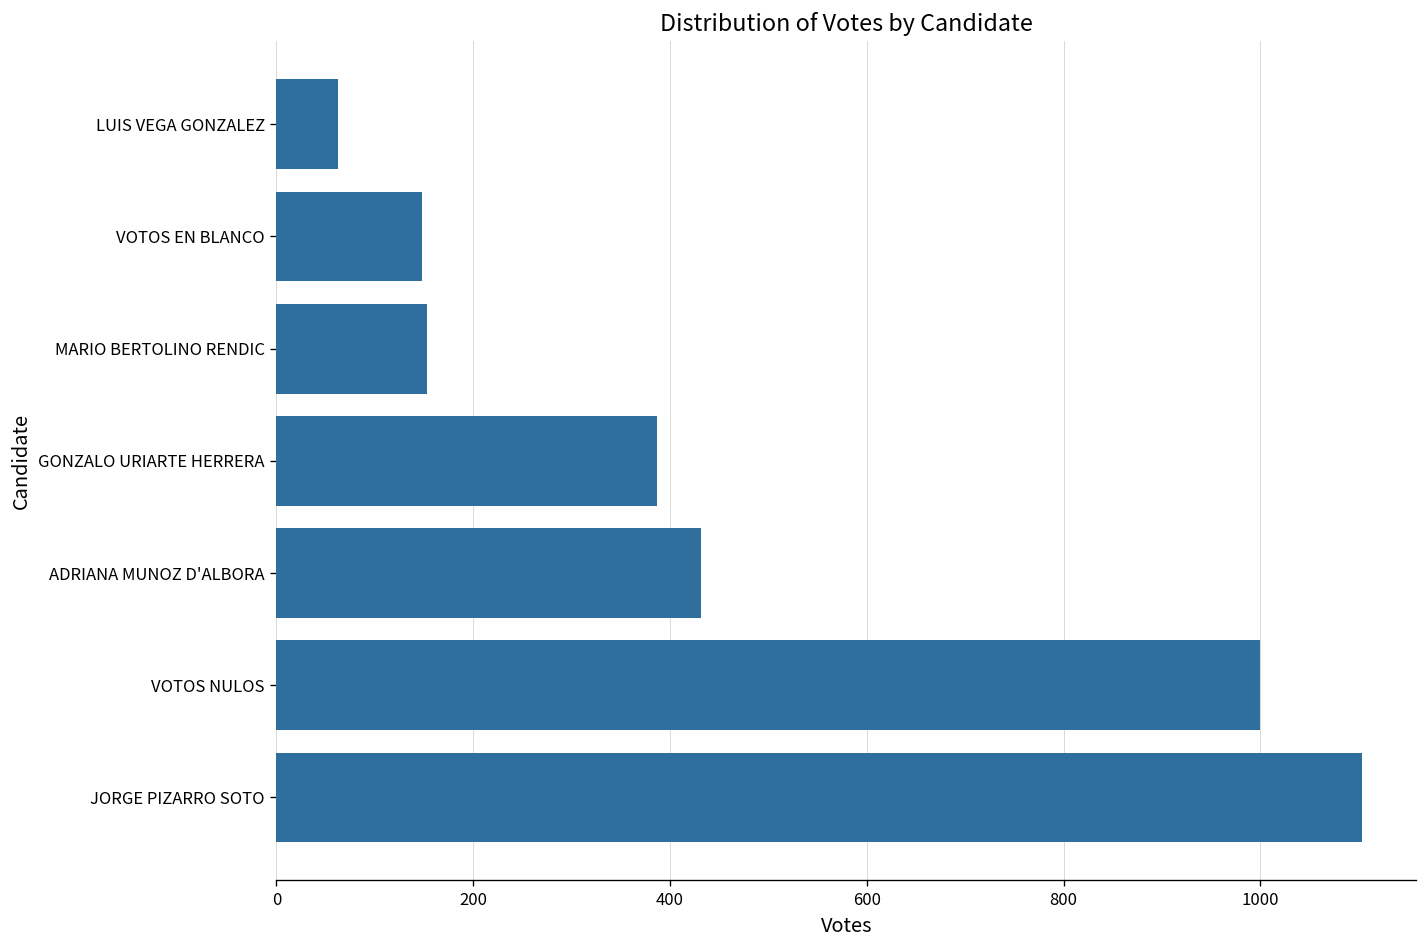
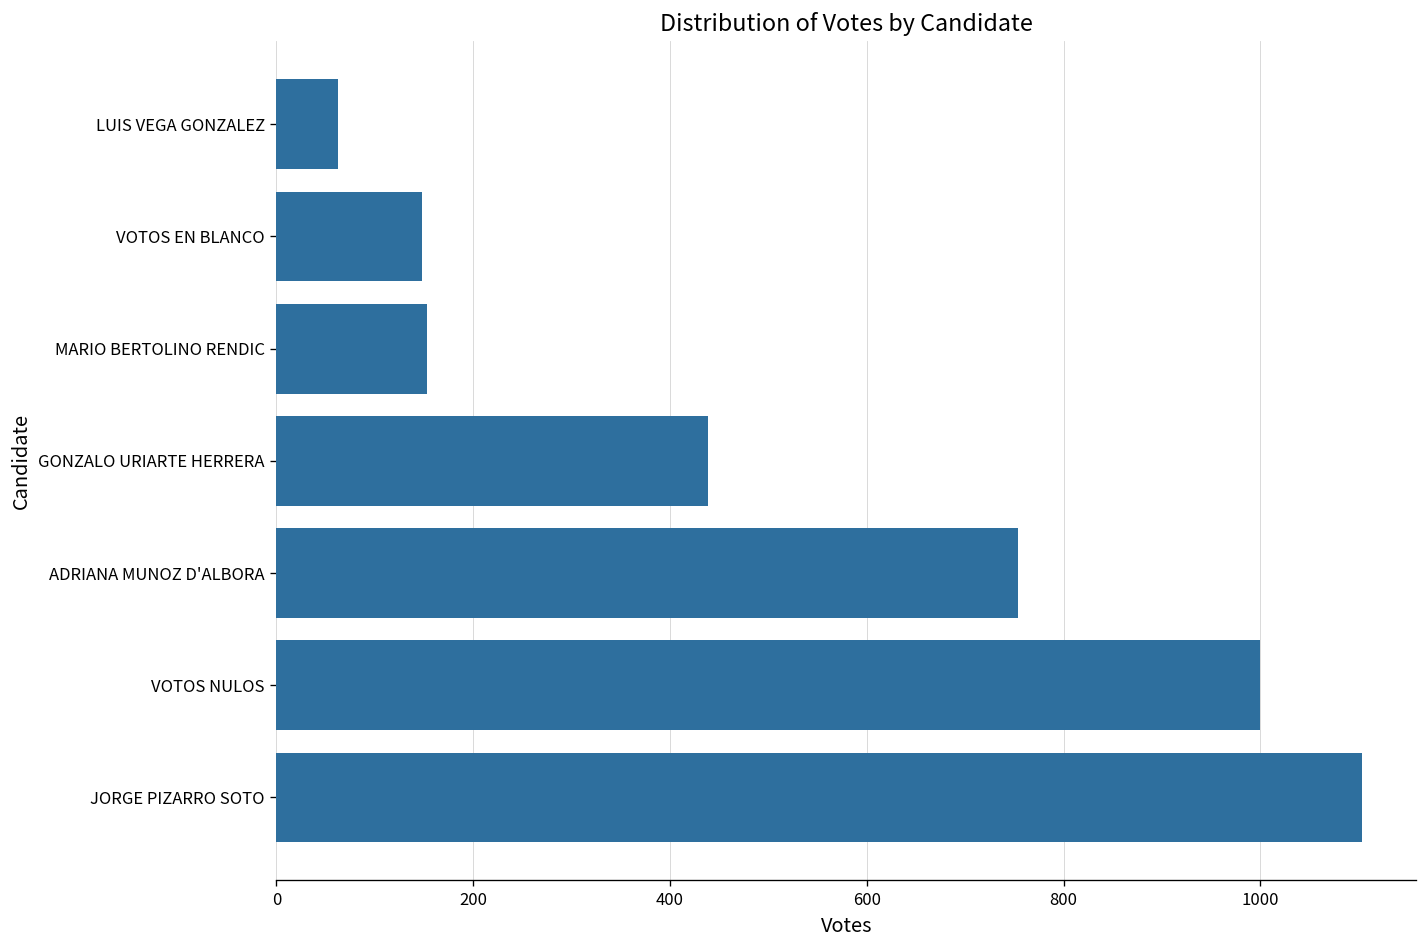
GONZALO URIARTE HERRERA: 390 -> 440
ADRIANA MUNOZ D'ALBORA: 430 -> 750
